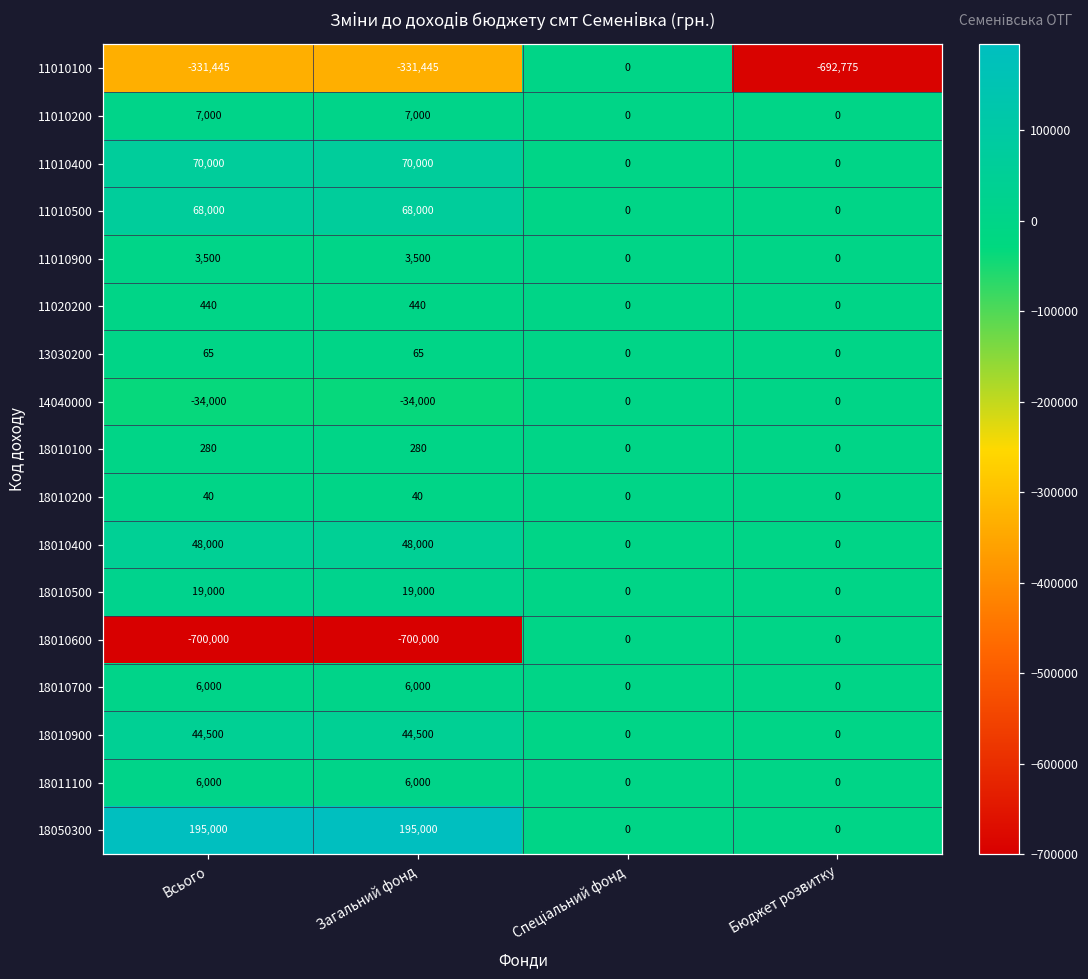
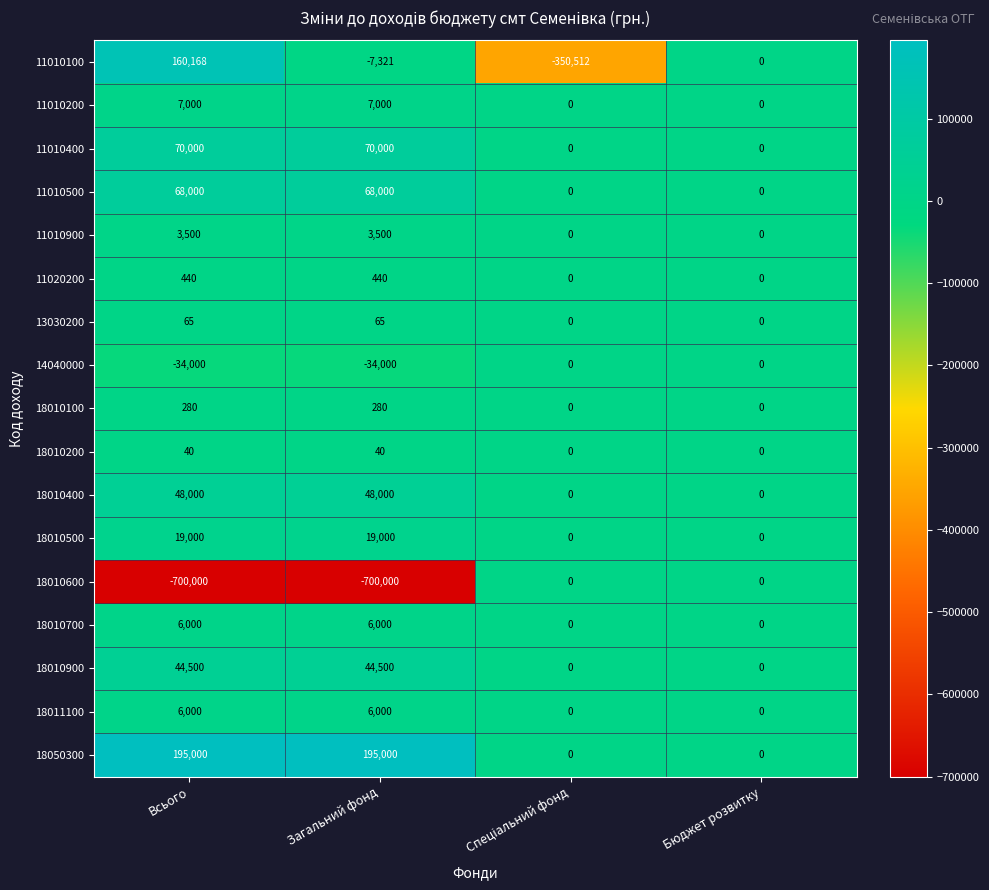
11010100, Всього: -331,445 -> 160,168
11010100, Загальний фонд: -331,445 -> -7,321
11010100, Спеціальний фонд: 0 -> -350,512
11010100, Бюджет розвитку: -692,775 -> 0
